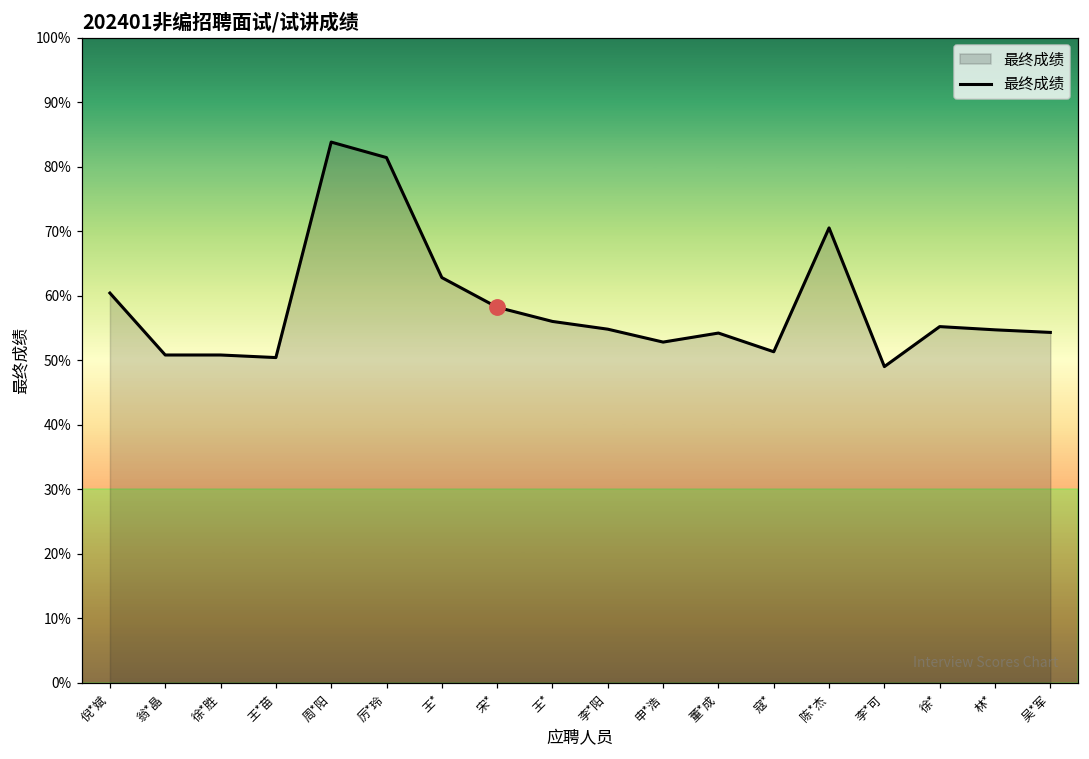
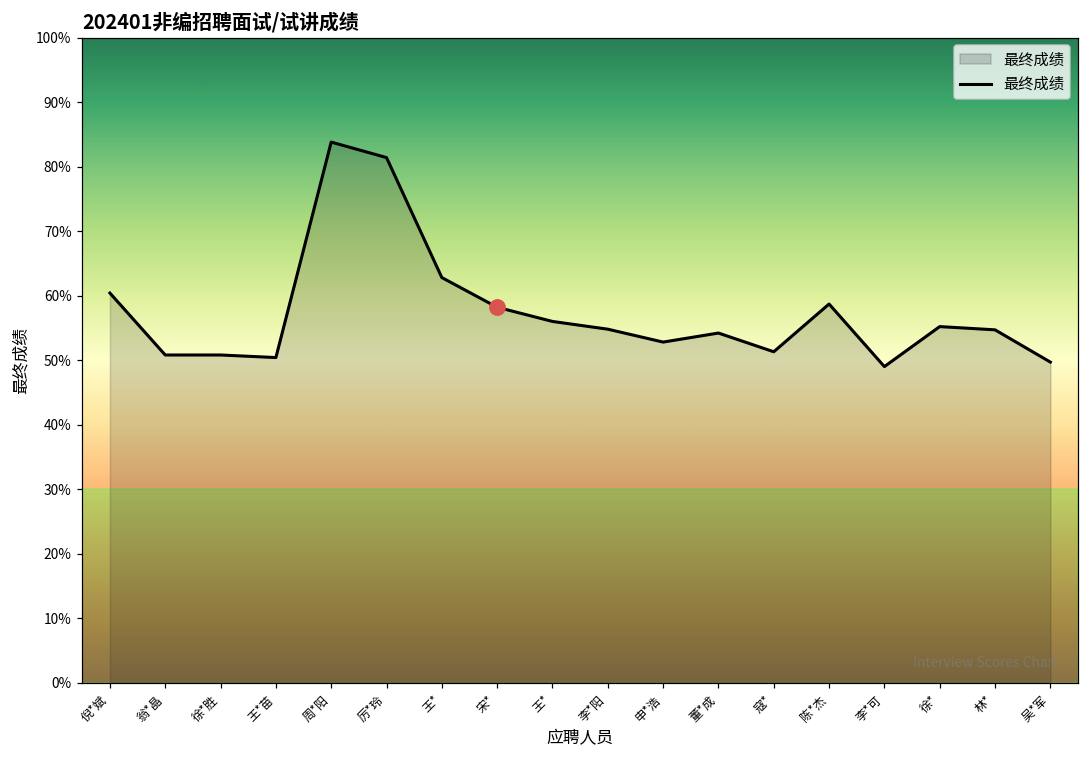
最终成绩, 陈*杰: 71% -> 59%
最终成绩, 吴*军: 54% -> 50%
